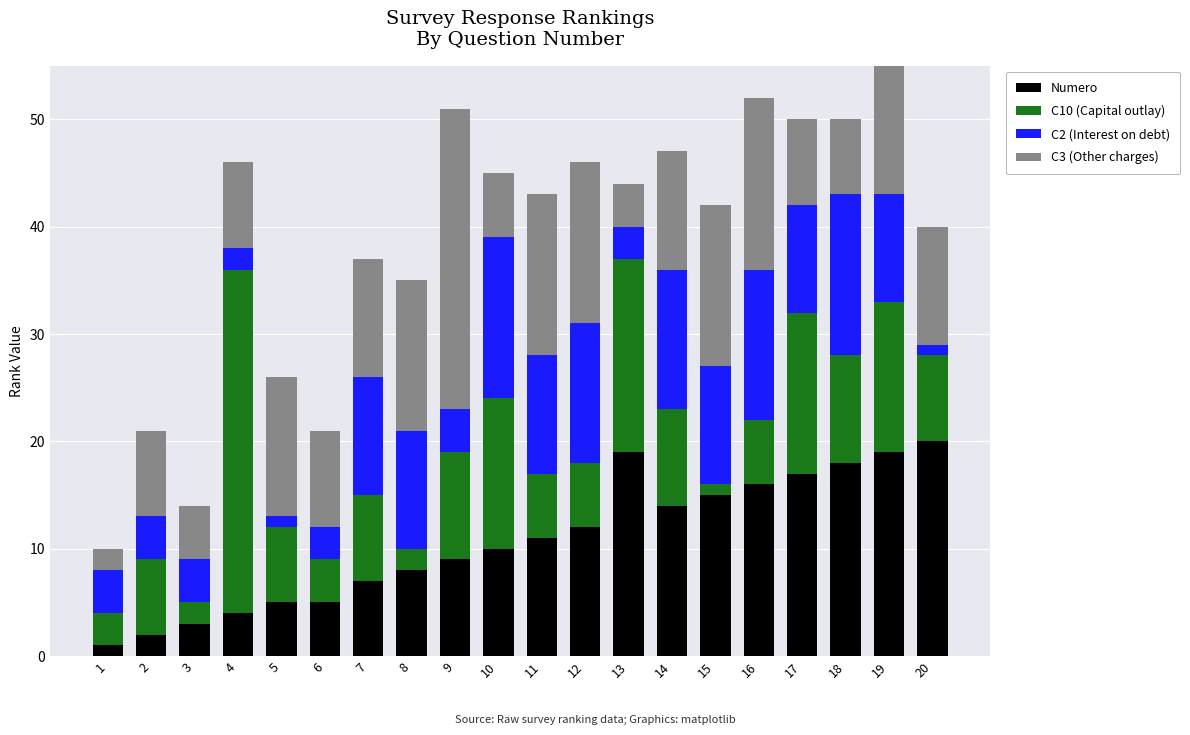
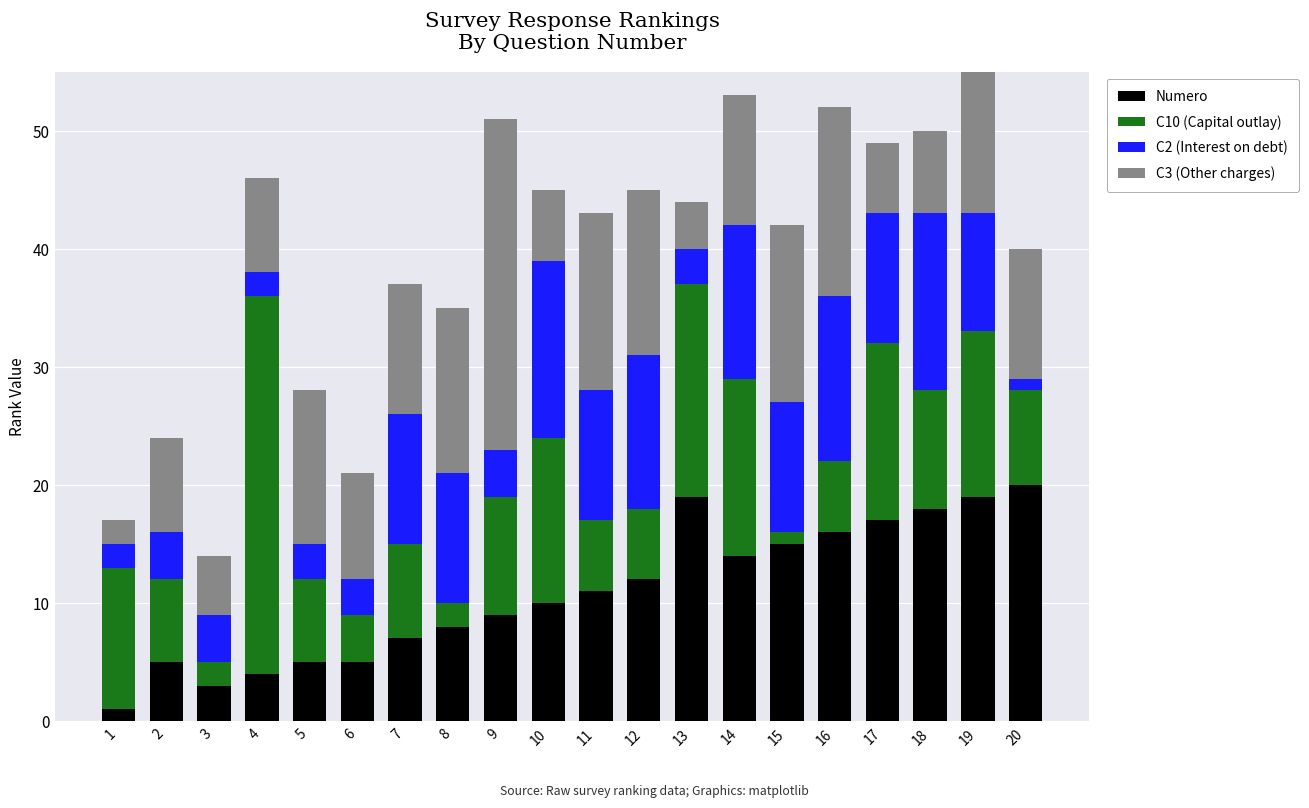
C10 (Capital outlay), 1: 3 -> 12
C2 (Interest on debt), 1: 4 -> 2
Numero, 2: 2 -> 5
C2 (Interest on debt), 5: 1 -> 3
C3 (Other charges), 12: 15 -> 14
C10 (Capital outlay), 14: 9 -> 15
C2 (Interest on debt), 17: 10 -> 11
C3 (Other charges), 17: 8 -> 6
